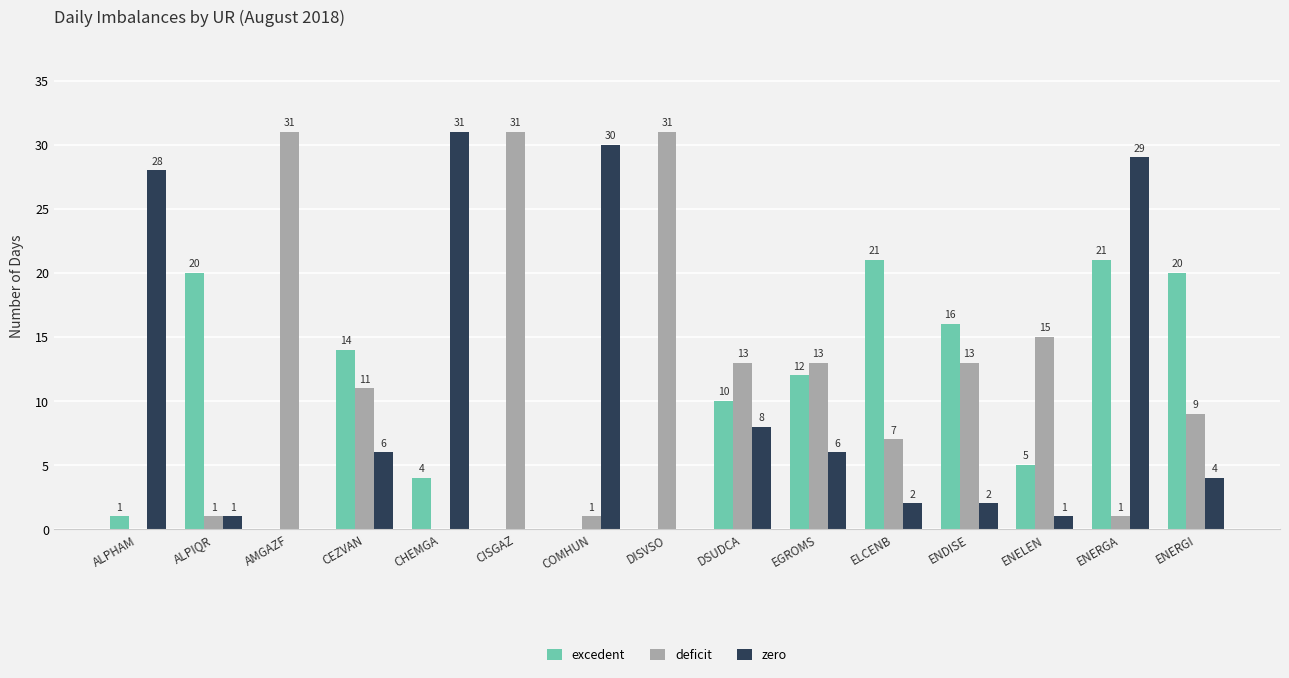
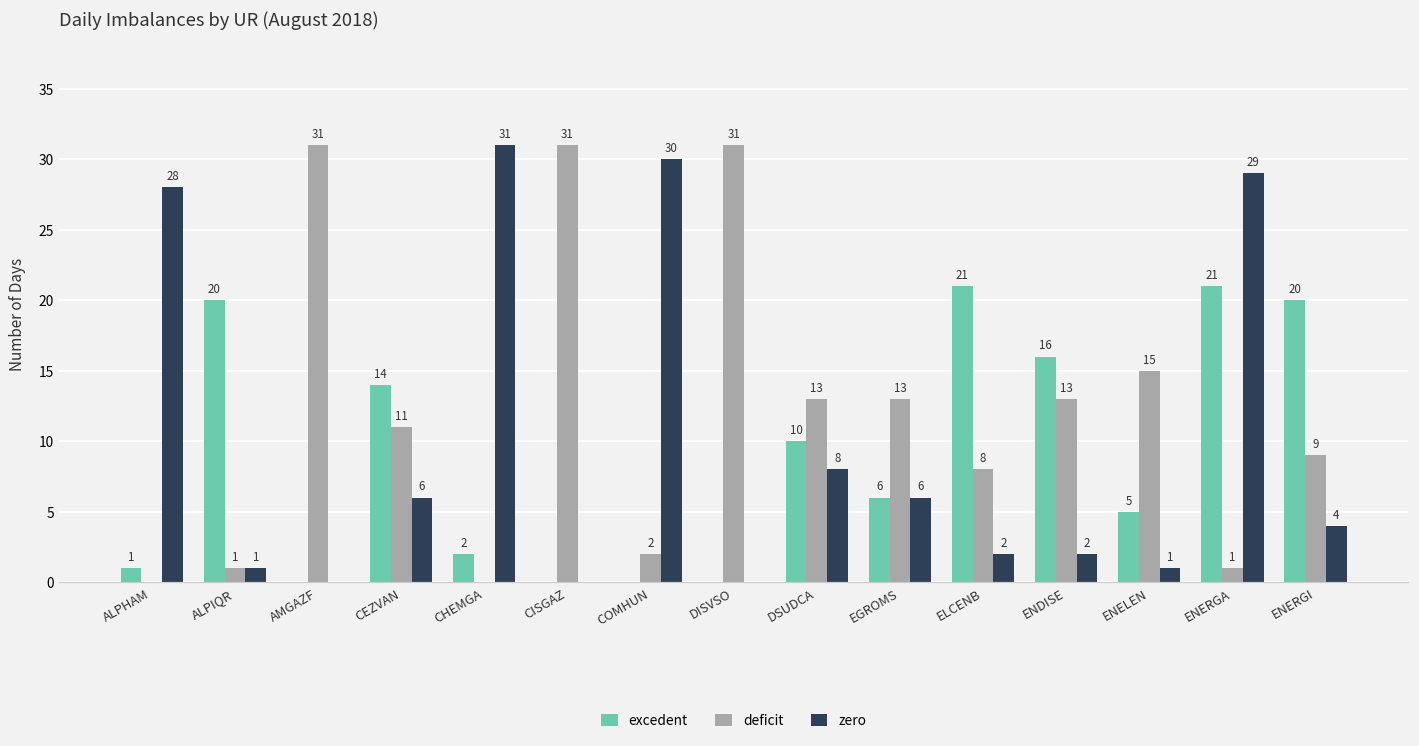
excedent, CHEMGA: 4 -> 2
deficit, COMHUN: 1 -> 2
excedent, EGROMS: 12 -> 6
deficit, ELCENB: 7 -> 8
